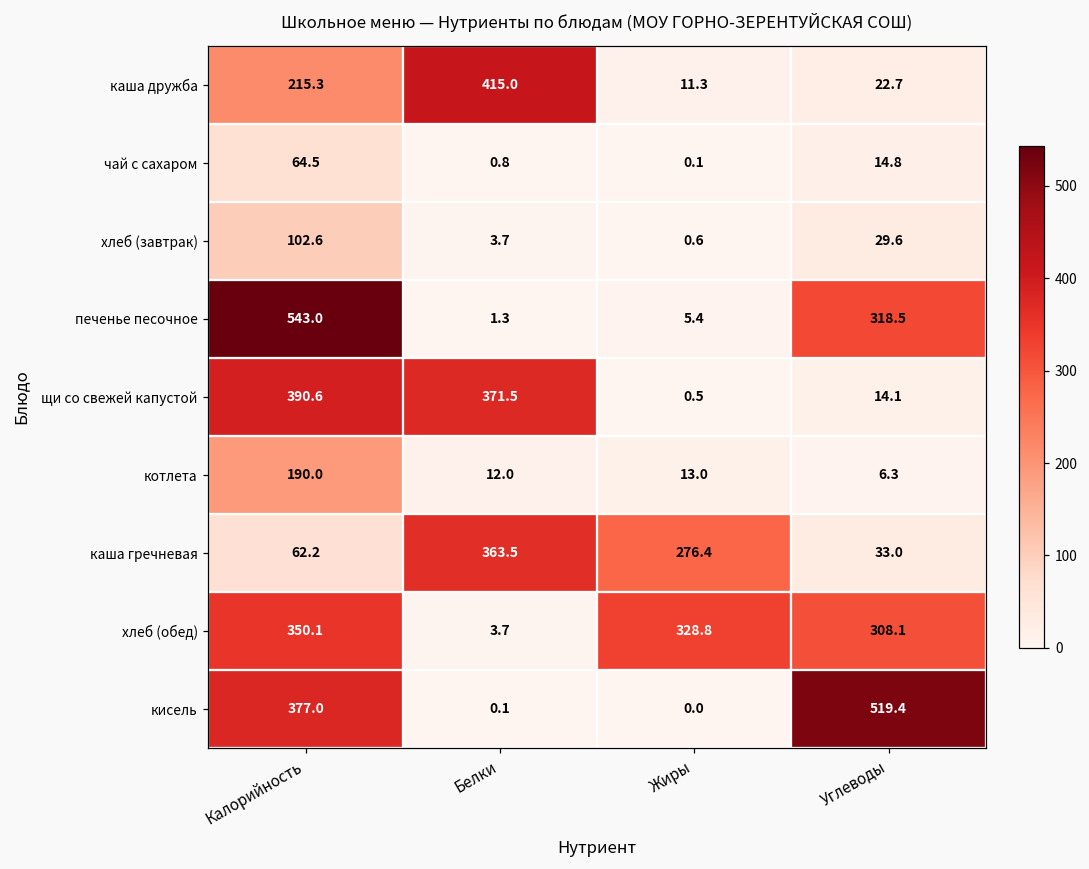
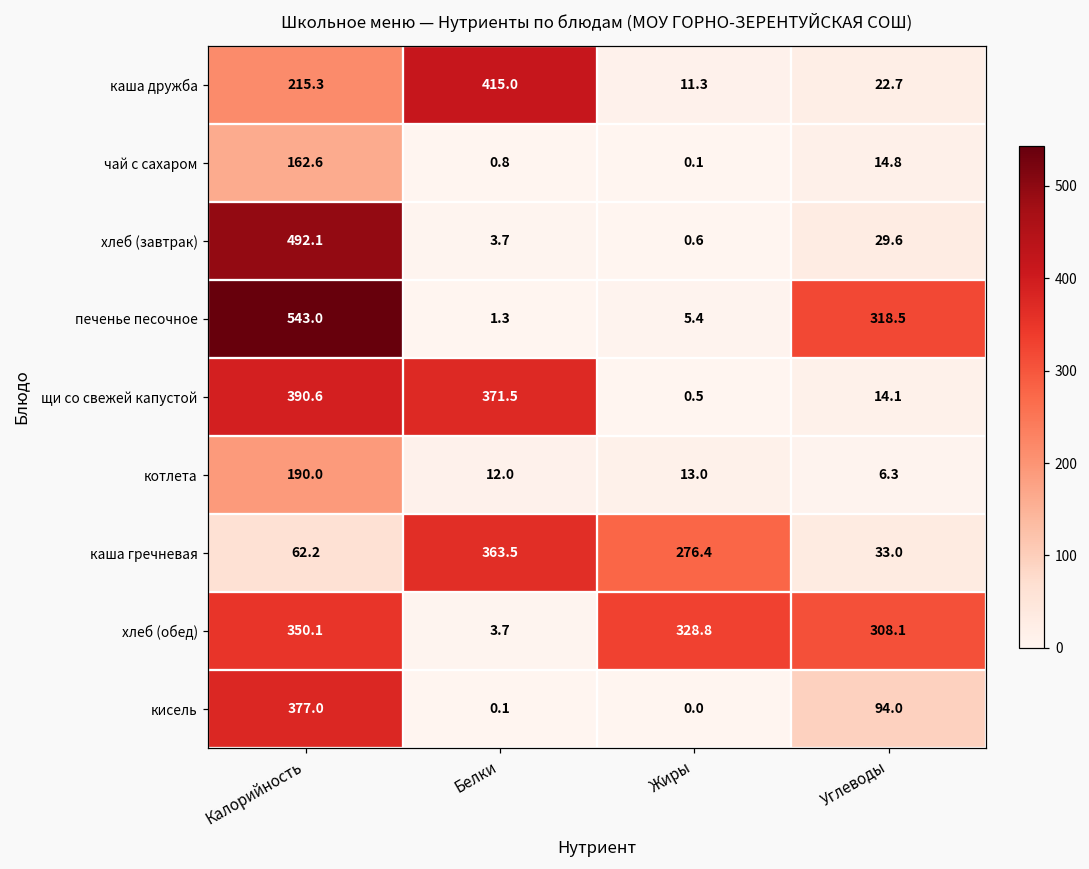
чай с сахаром, Калорийность: 64.5 -> 162.6
хлеб (завтрак), Калорийность: 102.6 -> 492.1
кисель, Углеводы: 519.4 -> 94.0
